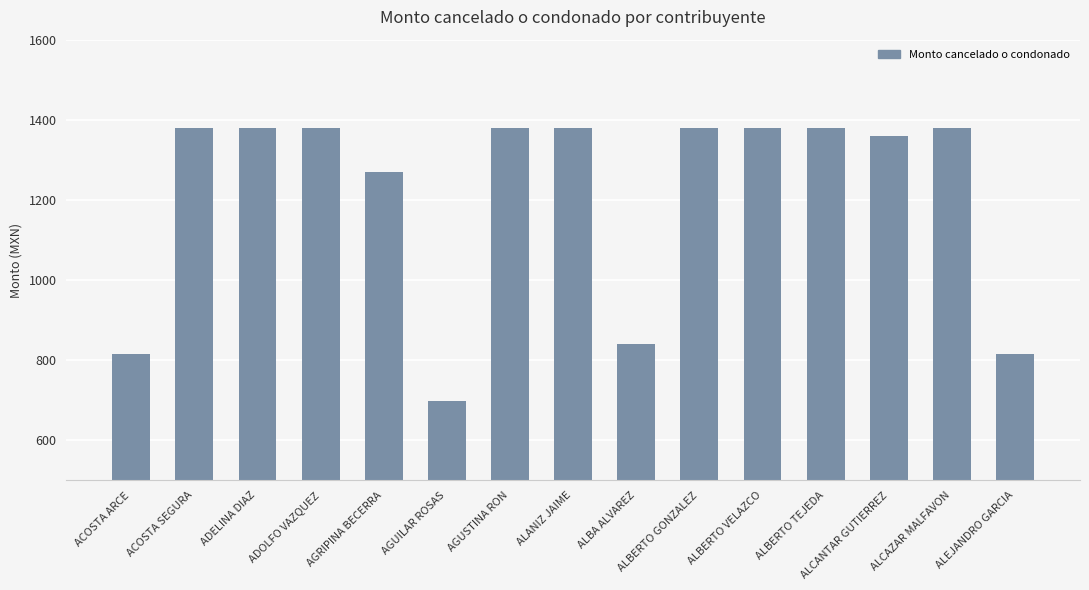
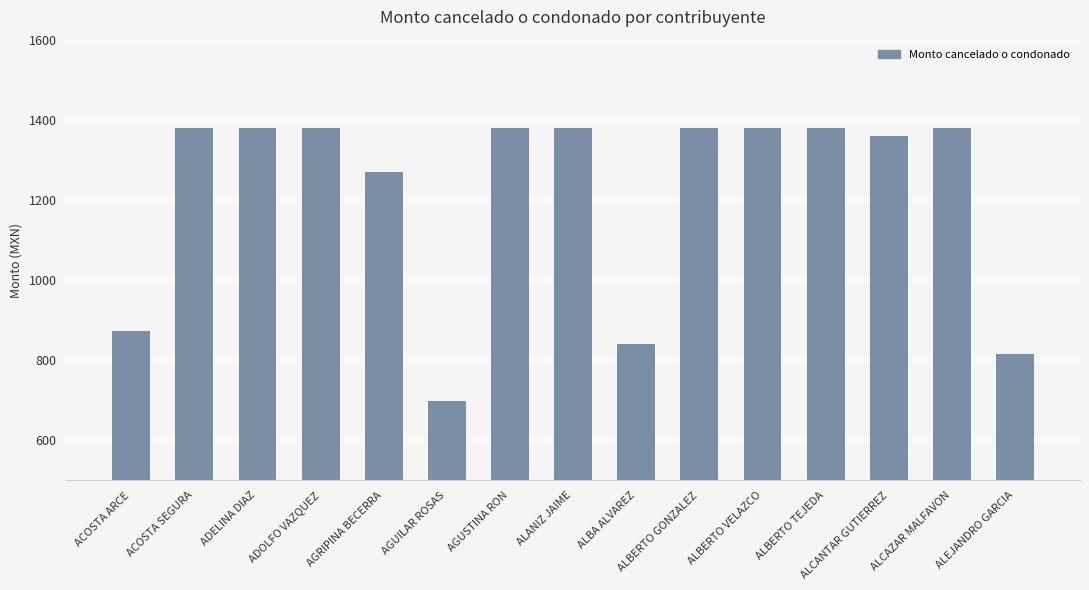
ACOSTA ARCE: 820 -> 870
